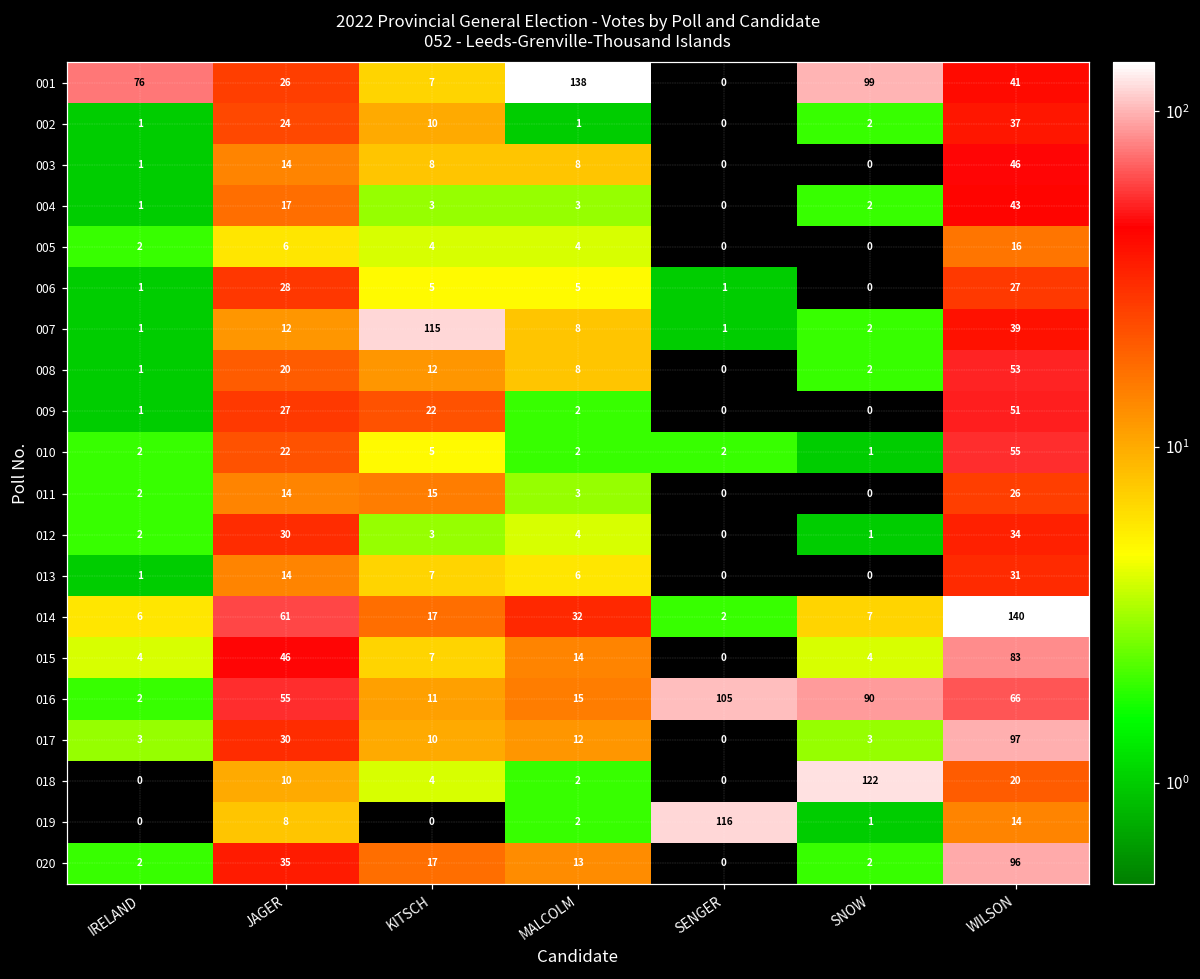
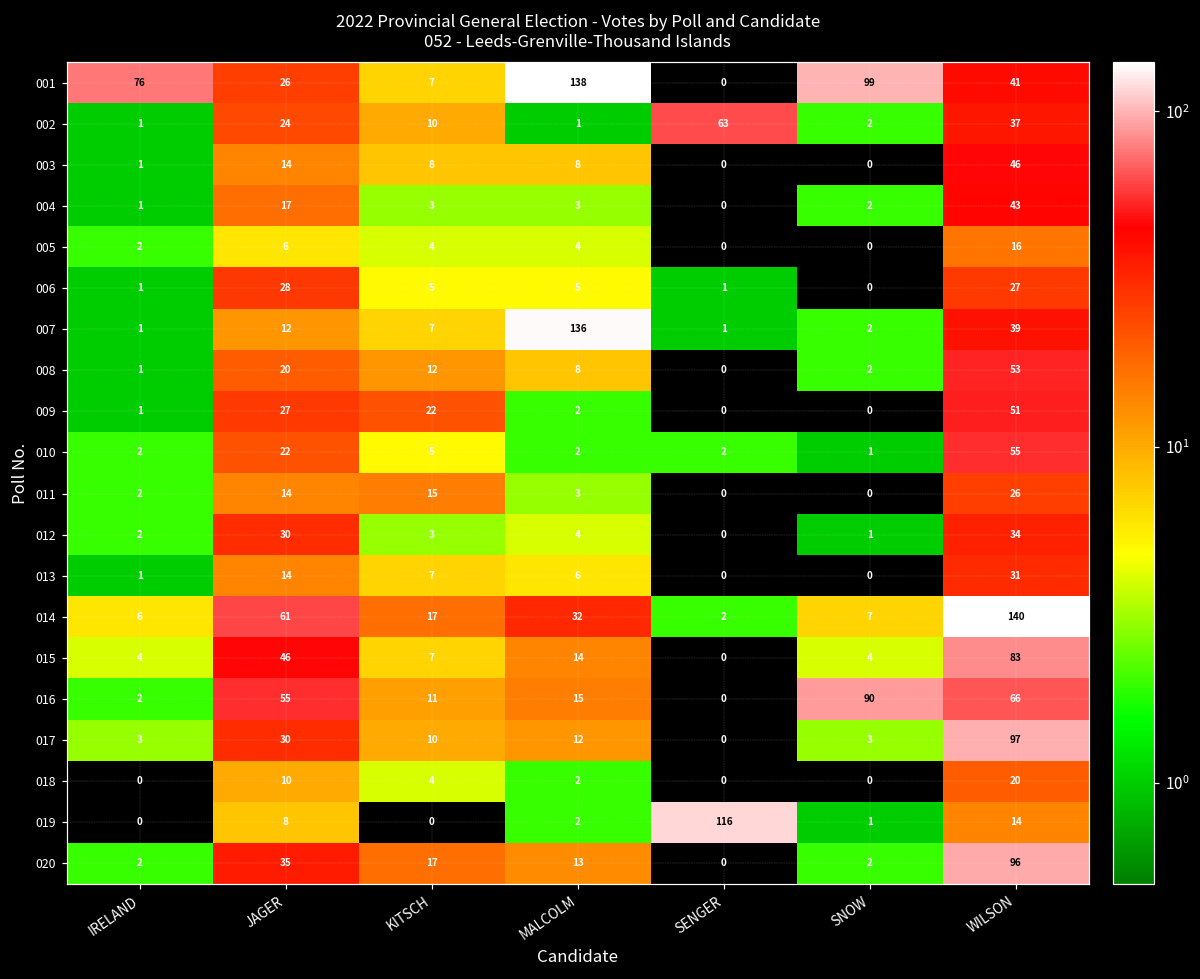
002, SENGER: 0 -> 63
007, KITSCH: 115 -> 7
007, MALCOLM: 8 -> 136
016, SENGER: 105 -> 0
018, SNOW: 122 -> 0
